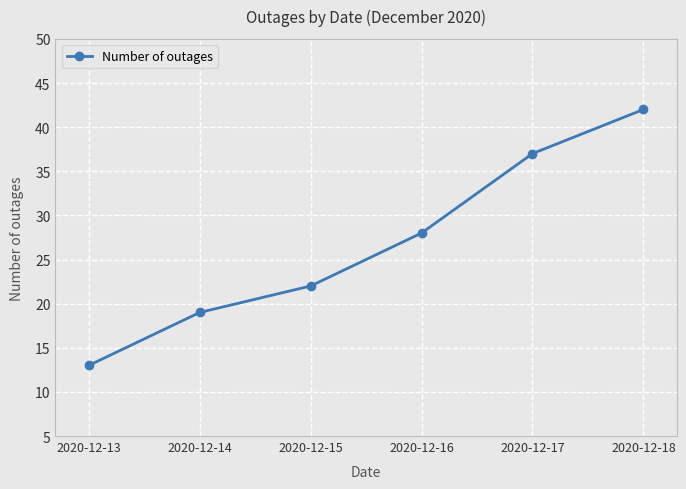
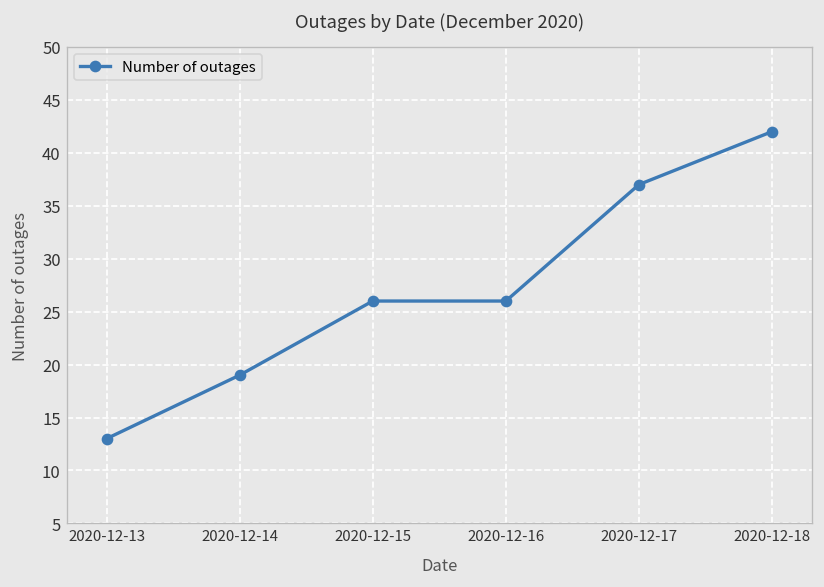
2020-12-15: 22 -> 26
2020-12-16: 28 -> 26
